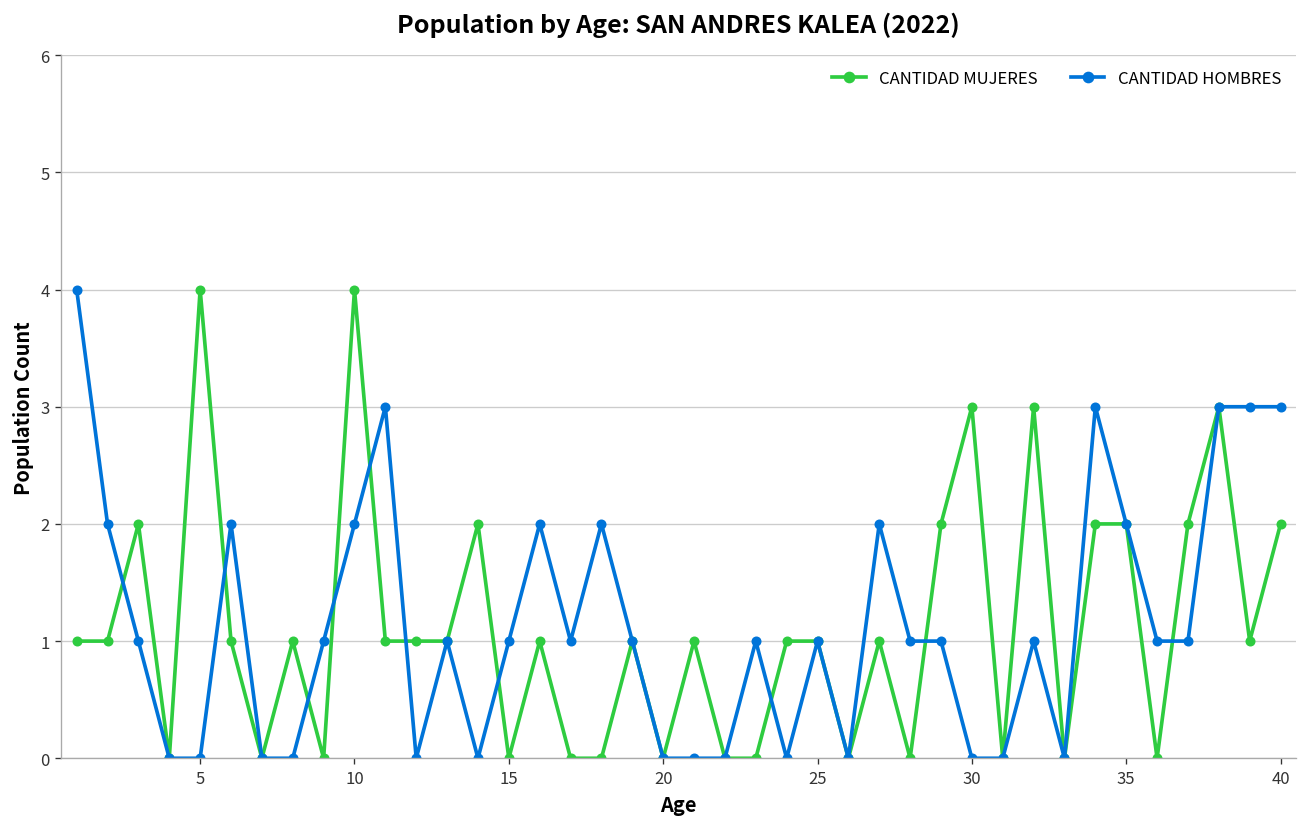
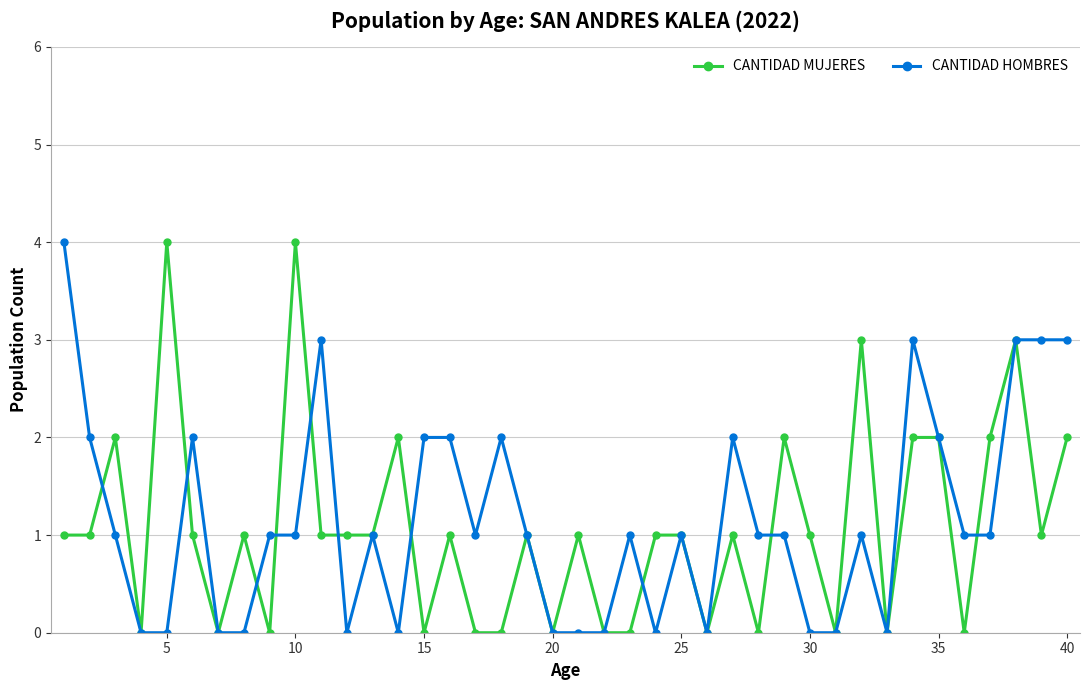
CANTIDAD HOMBRES, 10: 2 -> 1
CANTIDAD HOMBRES, 15: 1 -> 2
CANTIDAD MUJERES, 30: 3 -> 1
